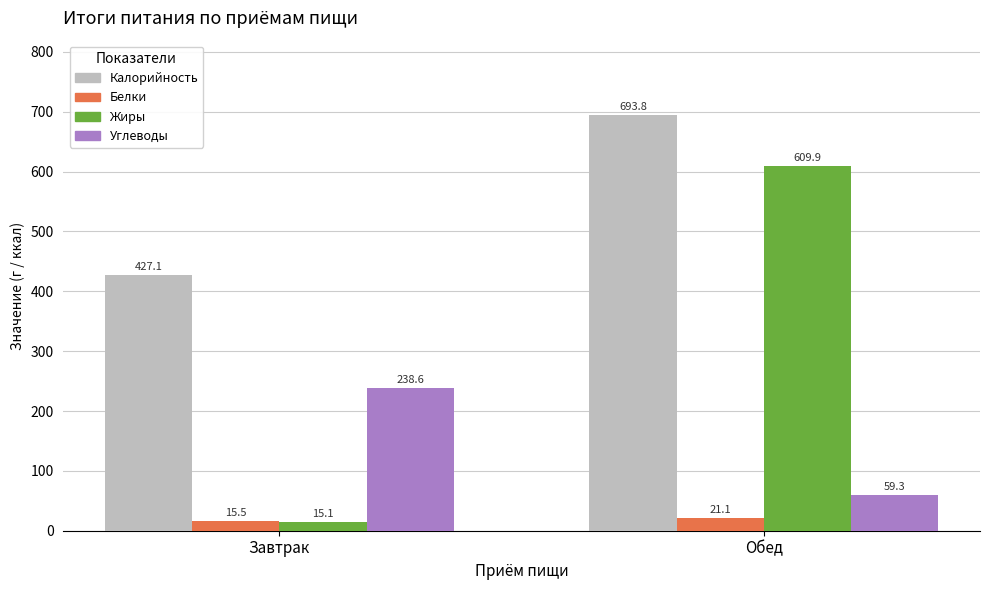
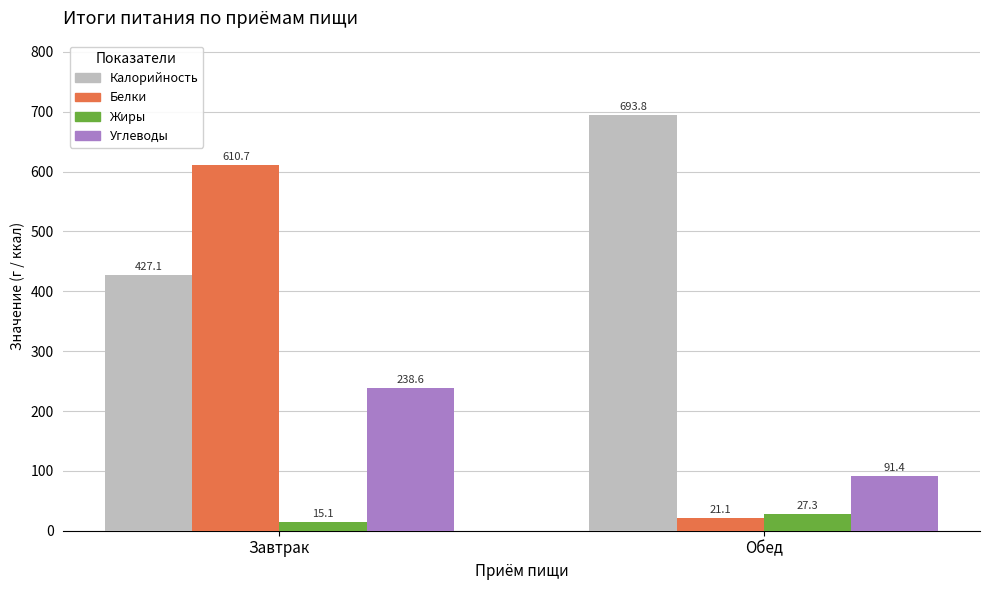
Белки, Завтрак: 15.5 -> 610.7
Жиры, Обед: 609.9 -> 27.3
Углеводы, Обед: 59.3 -> 91.4
